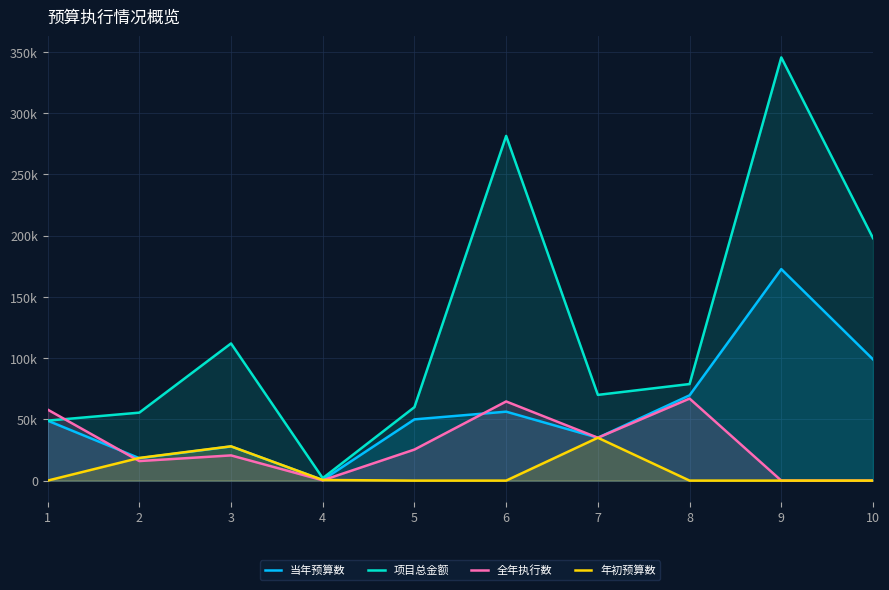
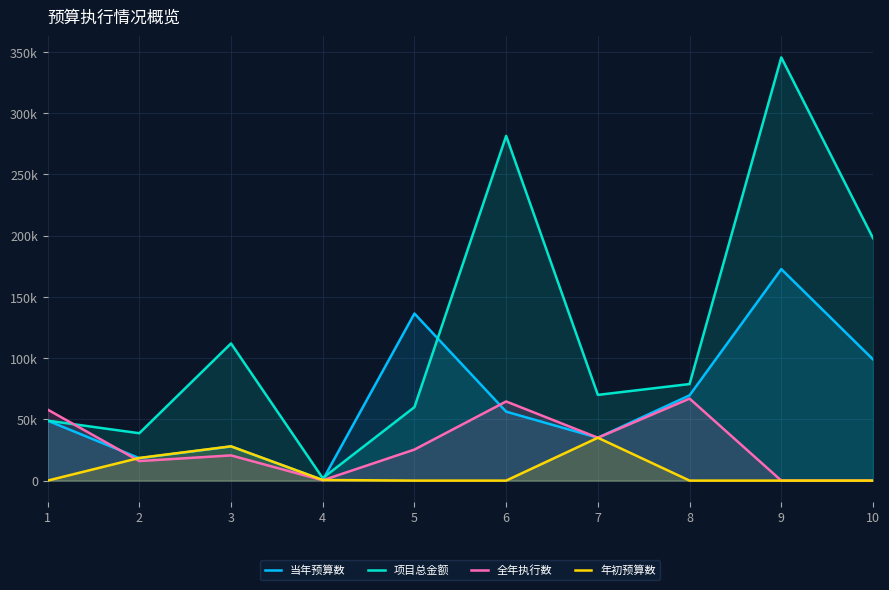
项目总金额, 2: 56000 -> 39000
当年预算数, 5: 50000 -> 136000
